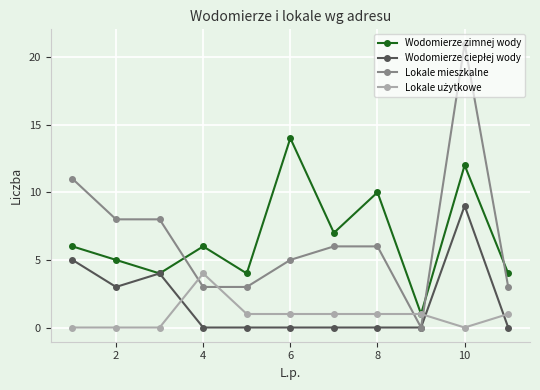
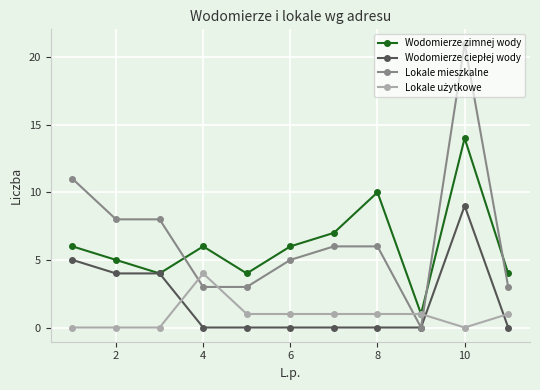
Wodomierze ciepłej wody, 2: 3 -> 4
Wodomierze zimnej wody, 6: 14 -> 6
Wodomierze zimnej wody, 10: 12 -> 14
